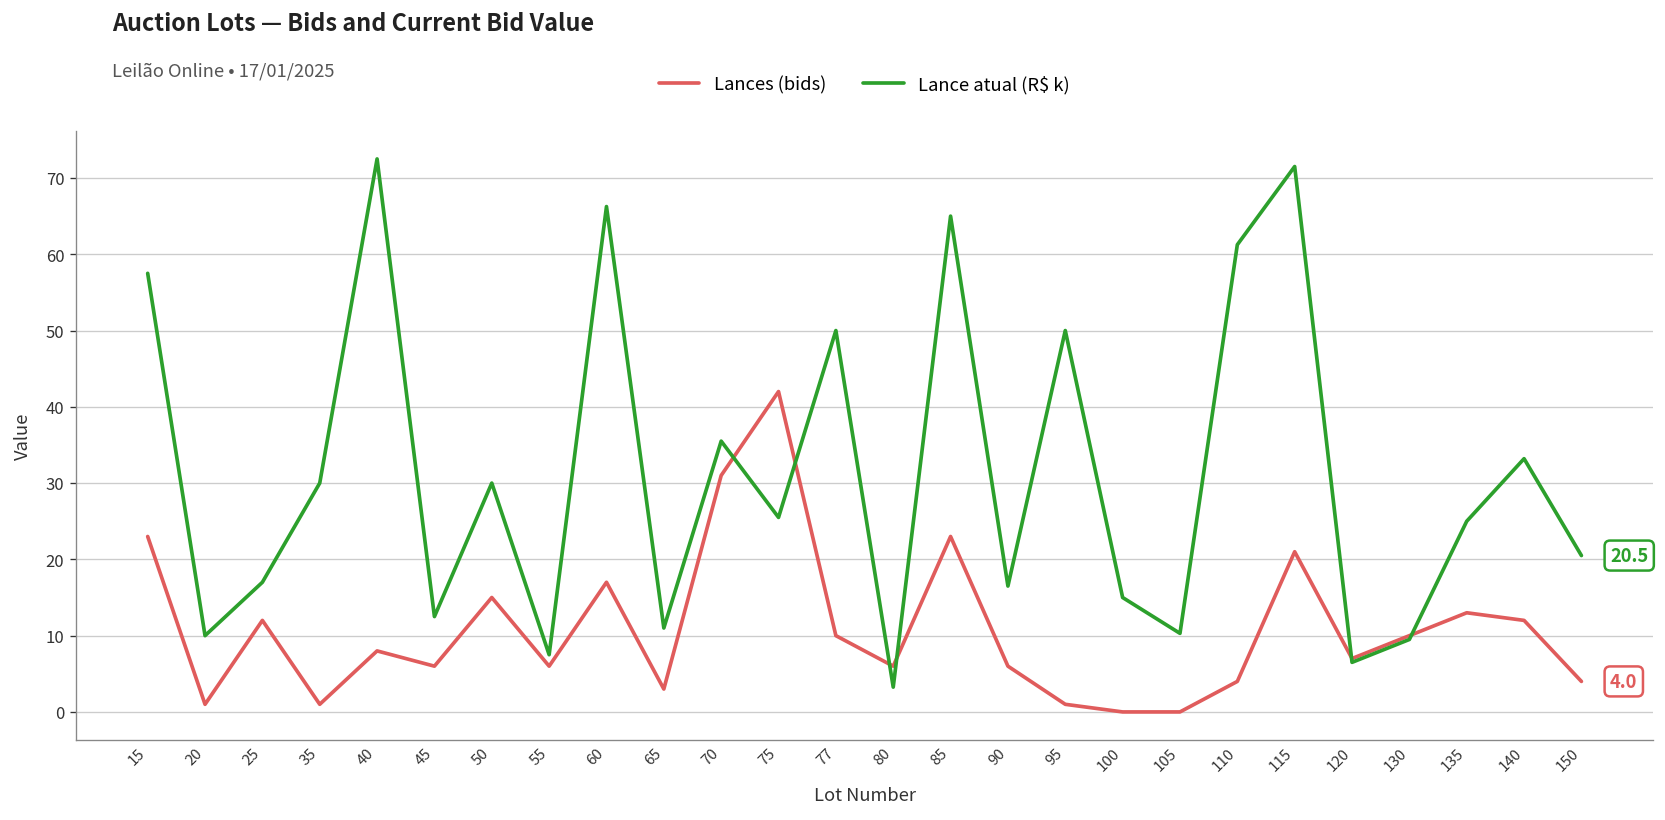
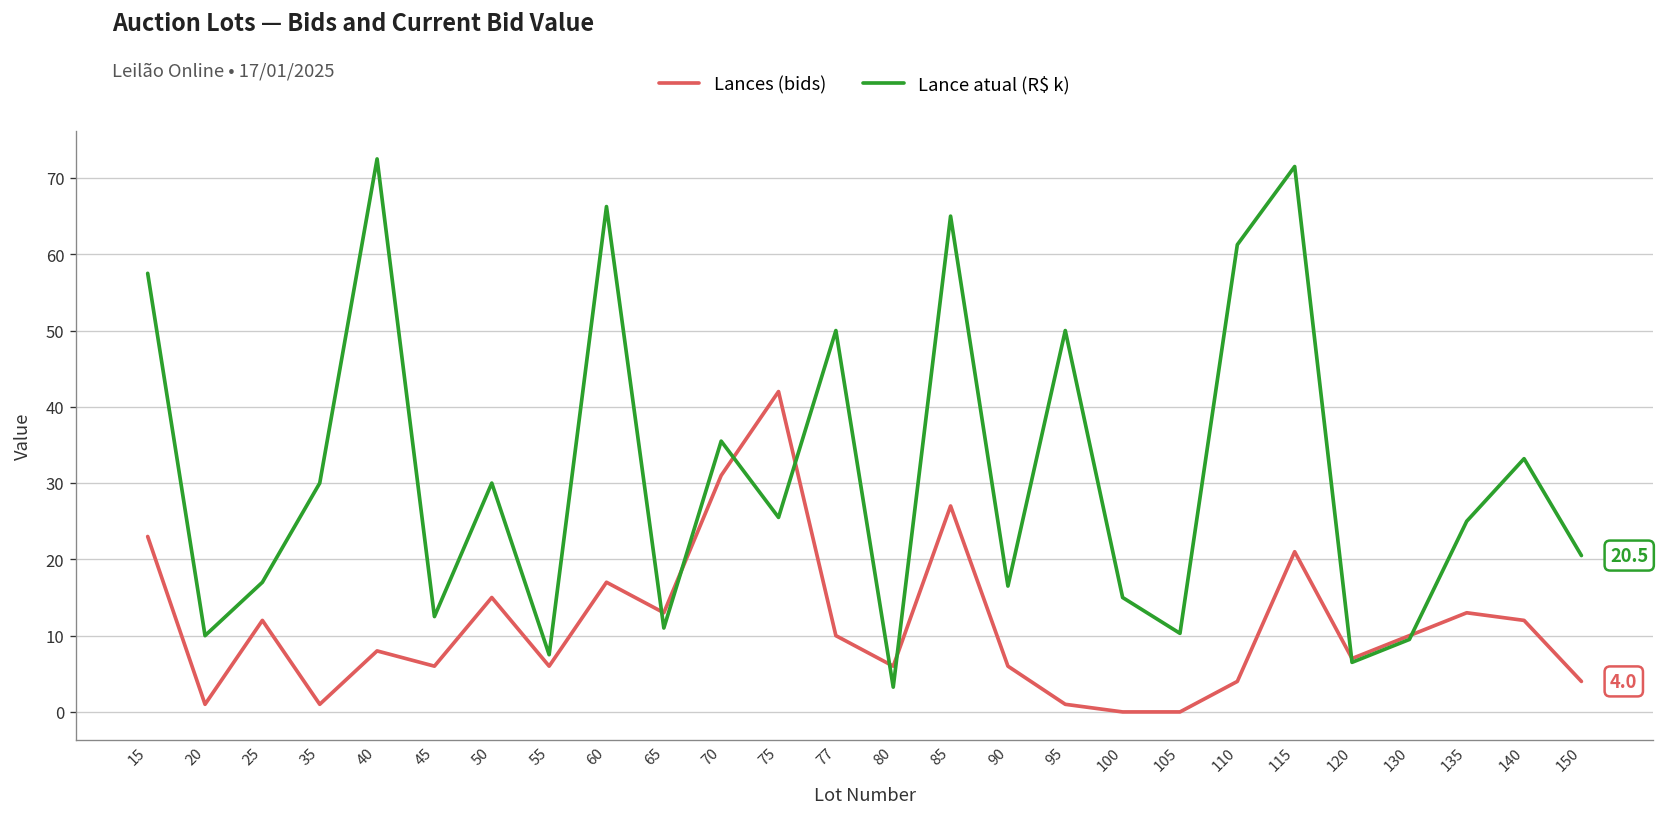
Lances (bids), 65: 3 -> 13
Lances (bids), 85: 23 -> 27
